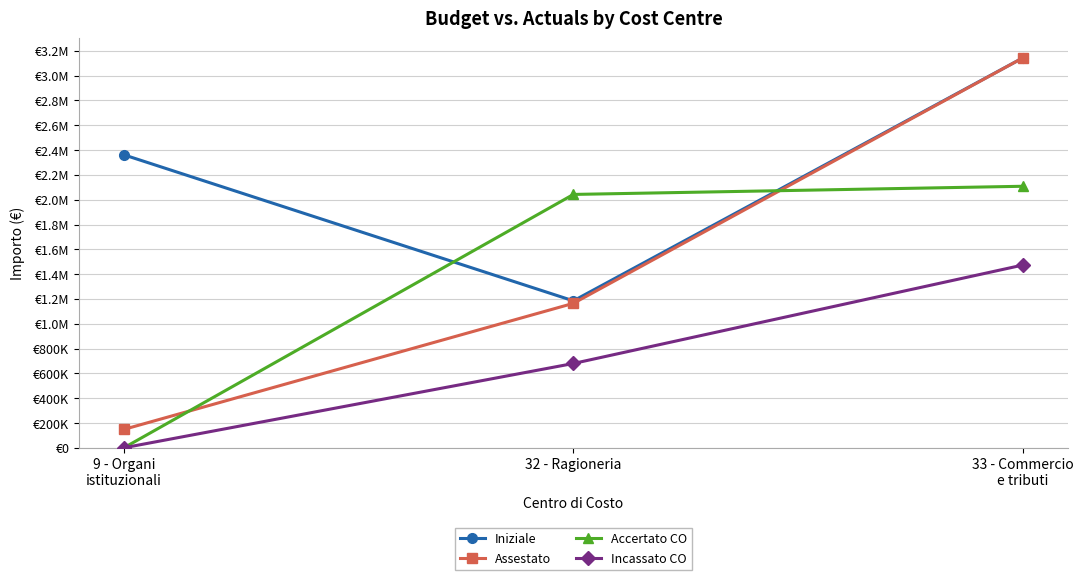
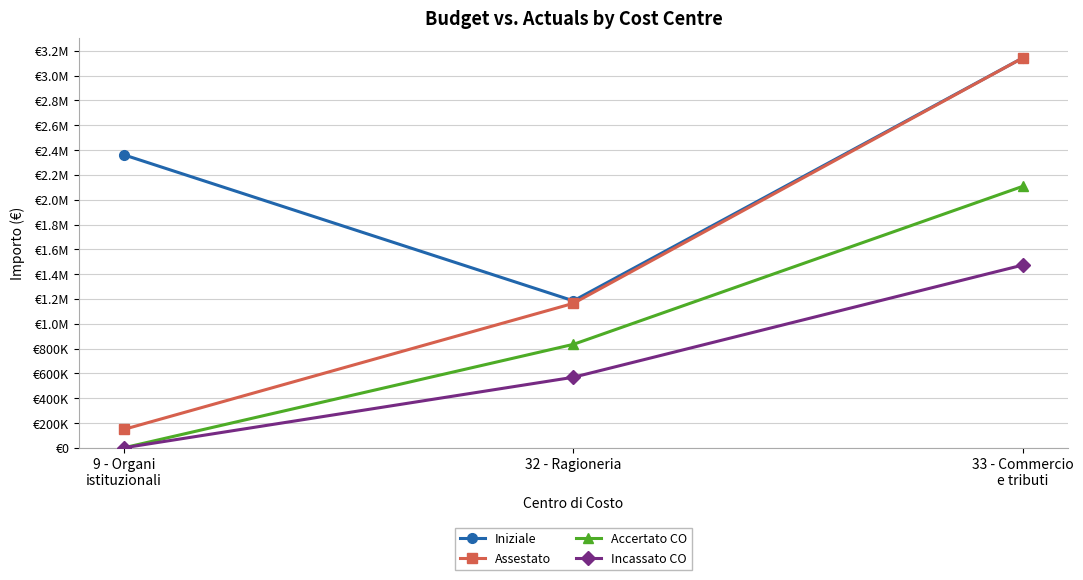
Accertato CO, 32 - Ragioneria: €2040000 -> €830000
Incassato CO, 32 - Ragioneria: €680000 -> €570000
